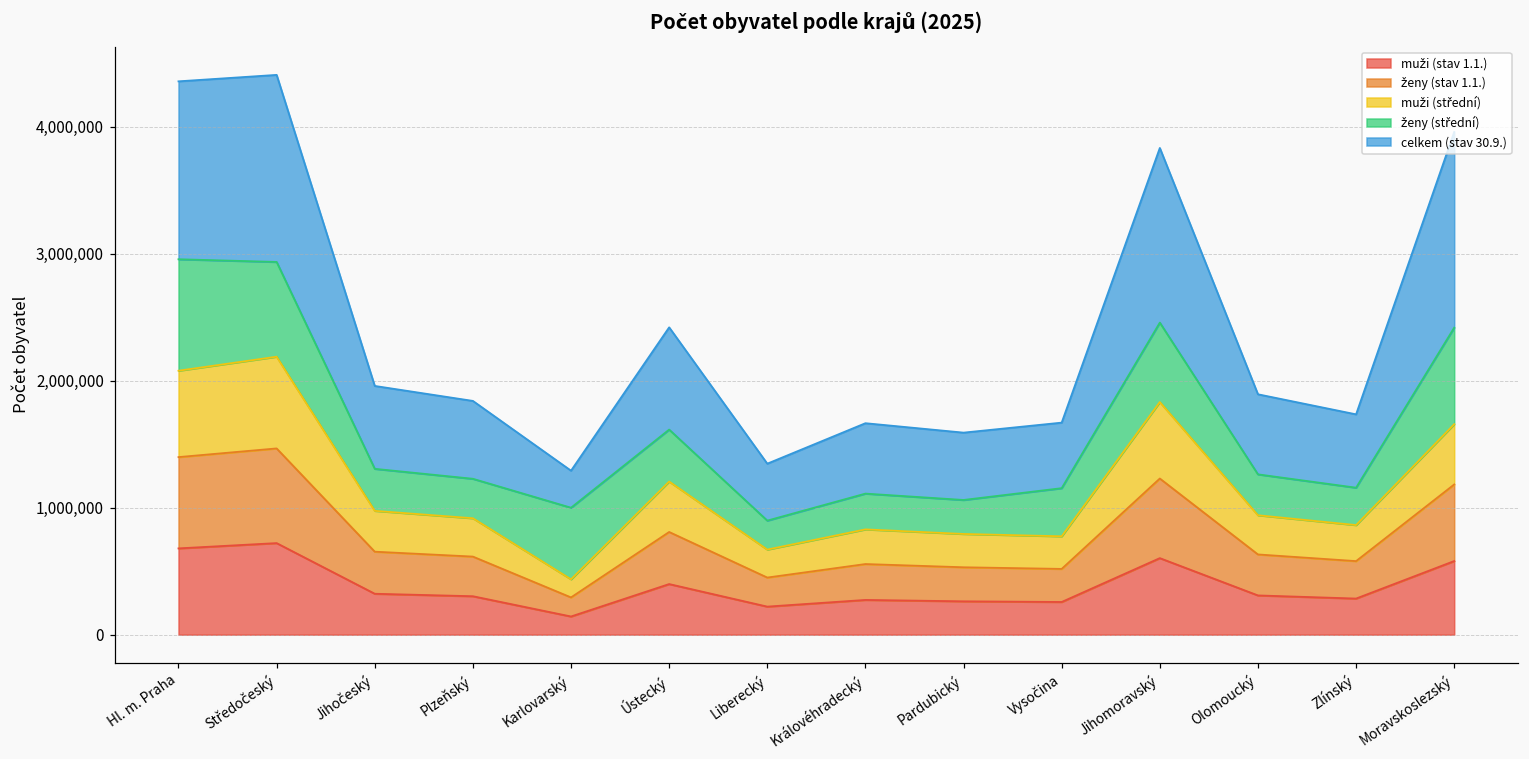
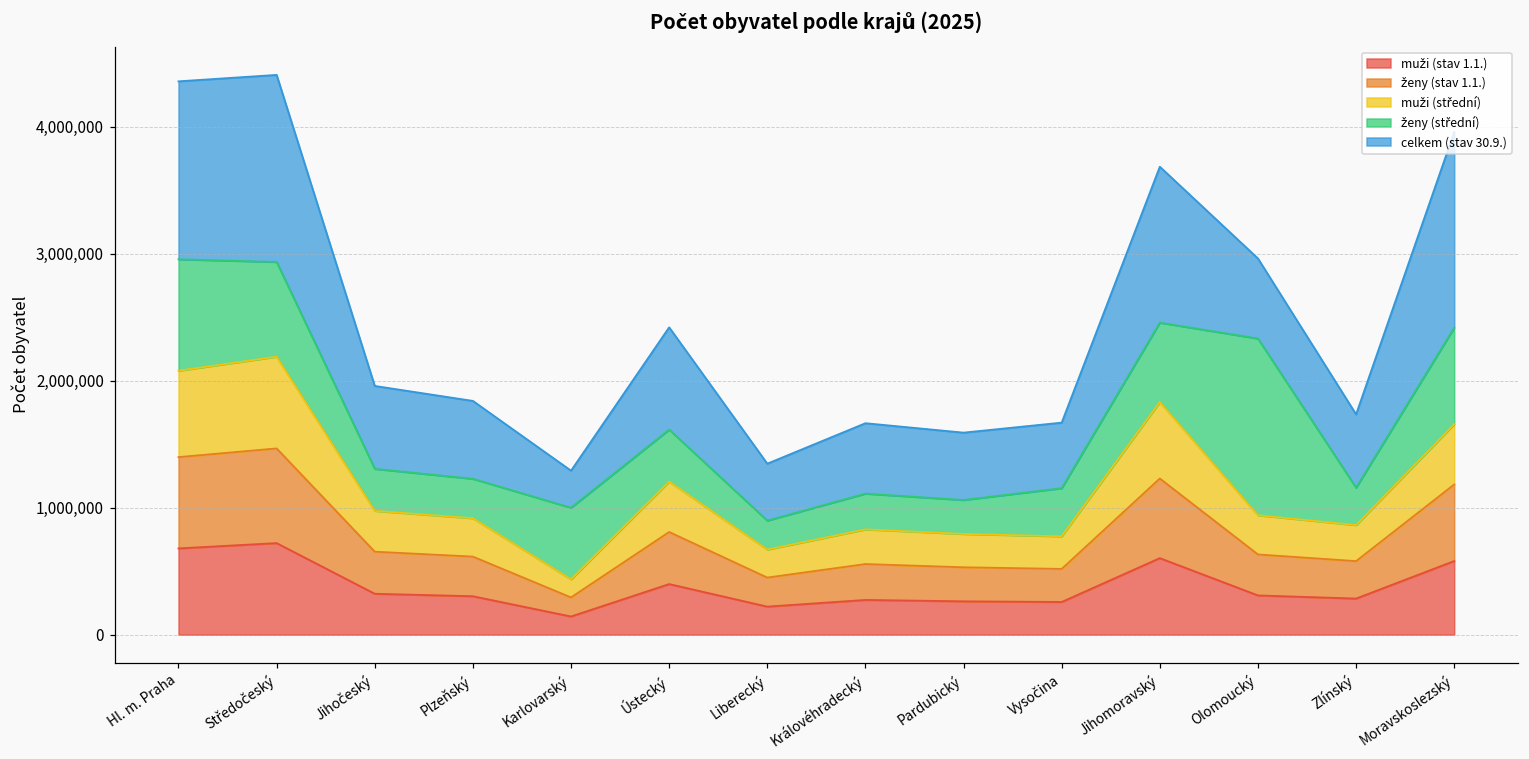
celkem (stav 30.9.), Jihomoravský: 1,380,000 -> 1,230,000
ženy (střední), Olomoucký: 320,000 -> 1,390,000
